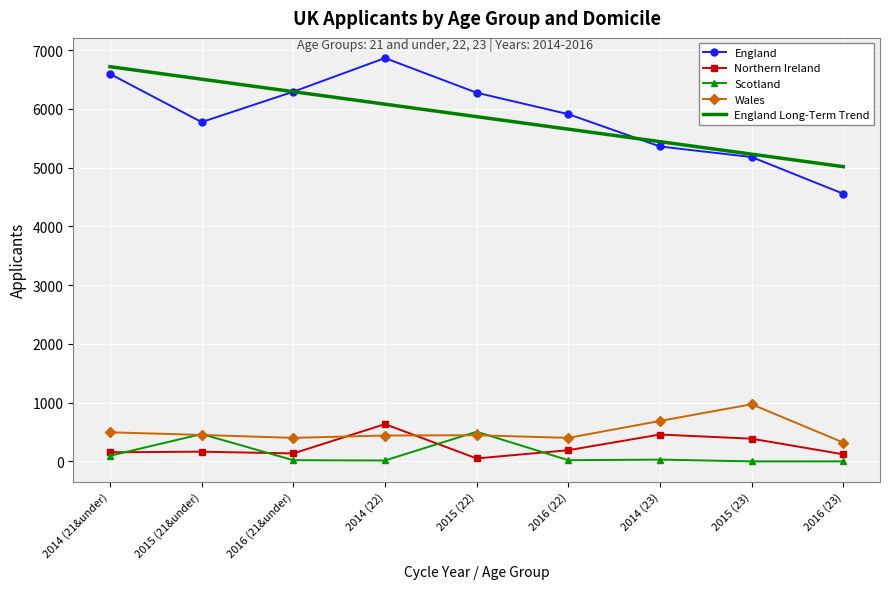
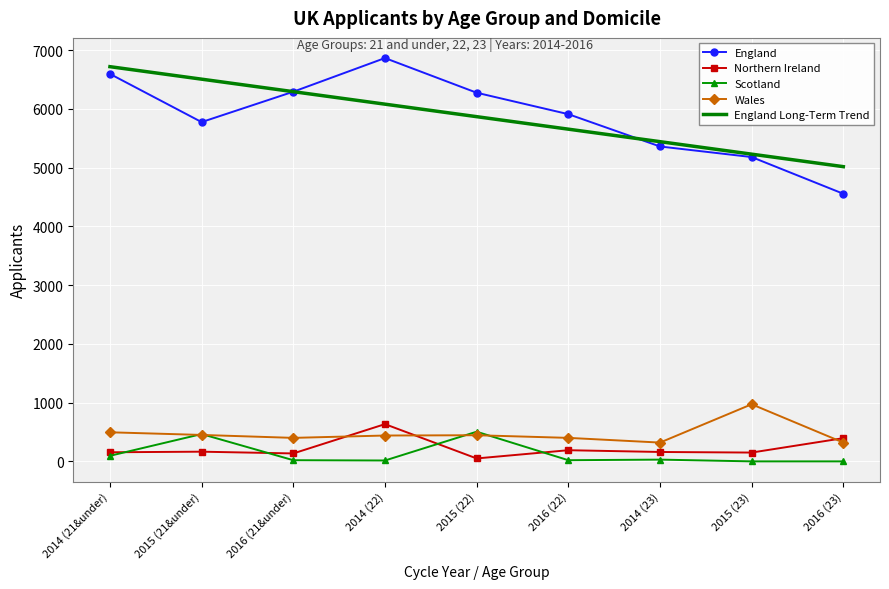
Northern Ireland, 2014 (23): 500 -> 200
Wales, 2014 (23): 700 -> 300
Northern Ireland, 2015 (23): 400 -> 200
Northern Ireland, 2016 (23): 100 -> 400
